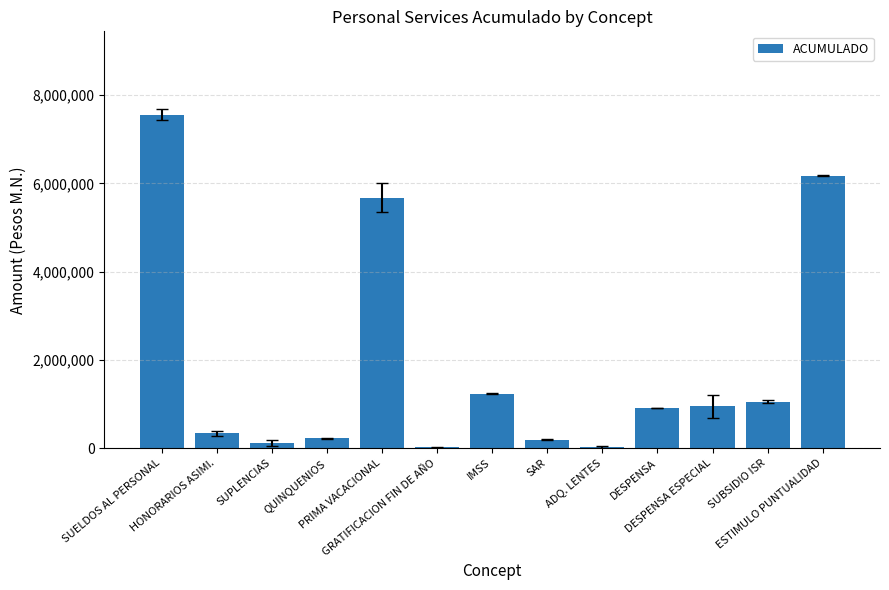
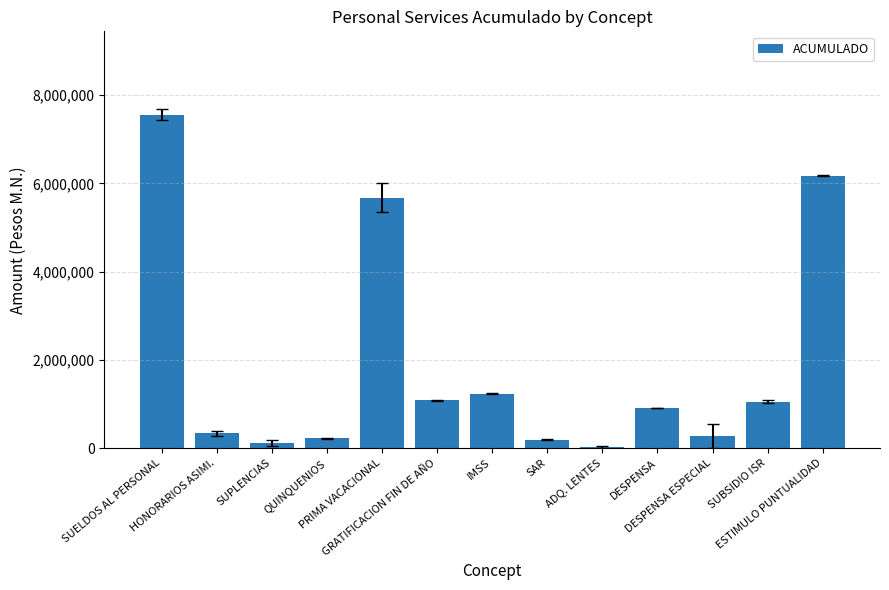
ACUMULADO, GRATIFICACION FIN DE AÑO: 0 -> 1,100,000
ACUMULADO, DESPENSA ESPECIAL: 900,000 -> 300,000
